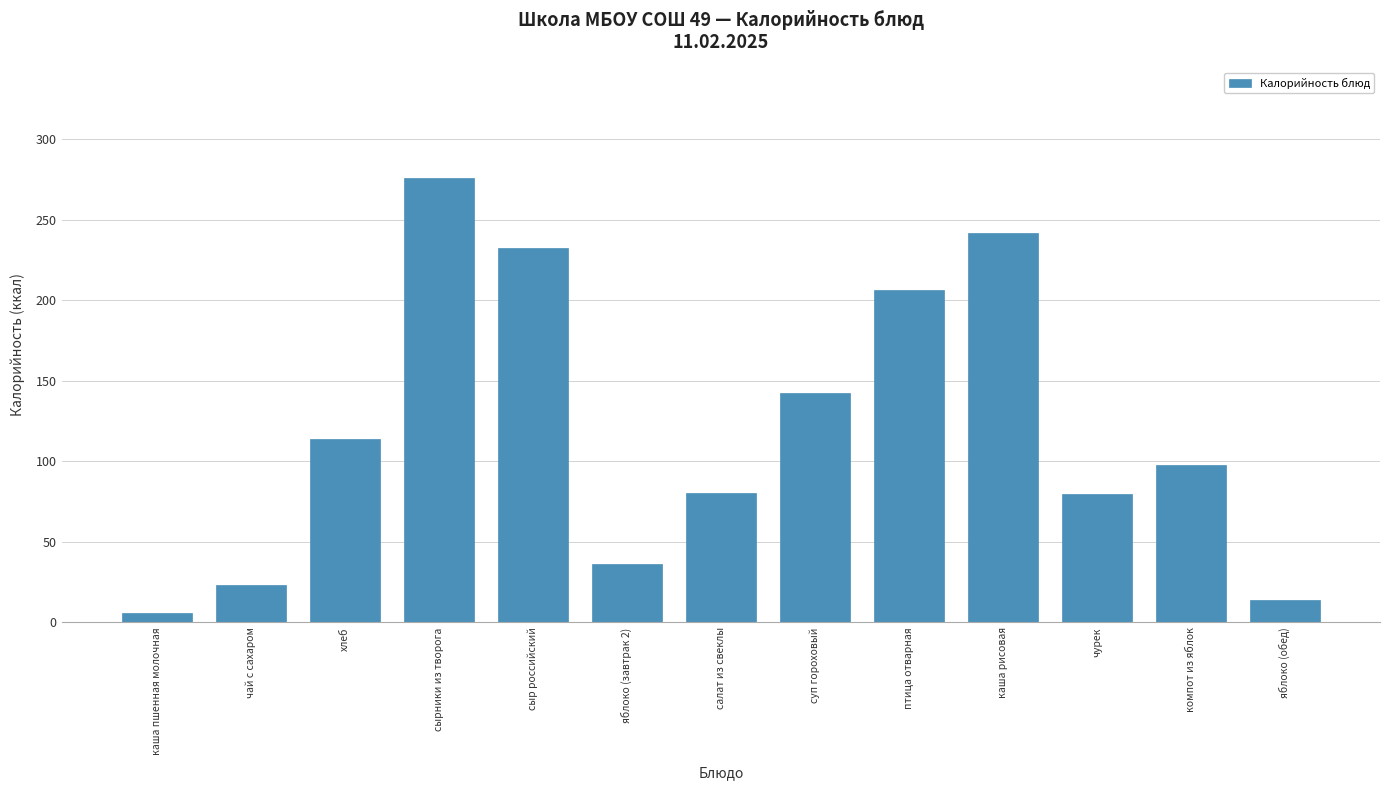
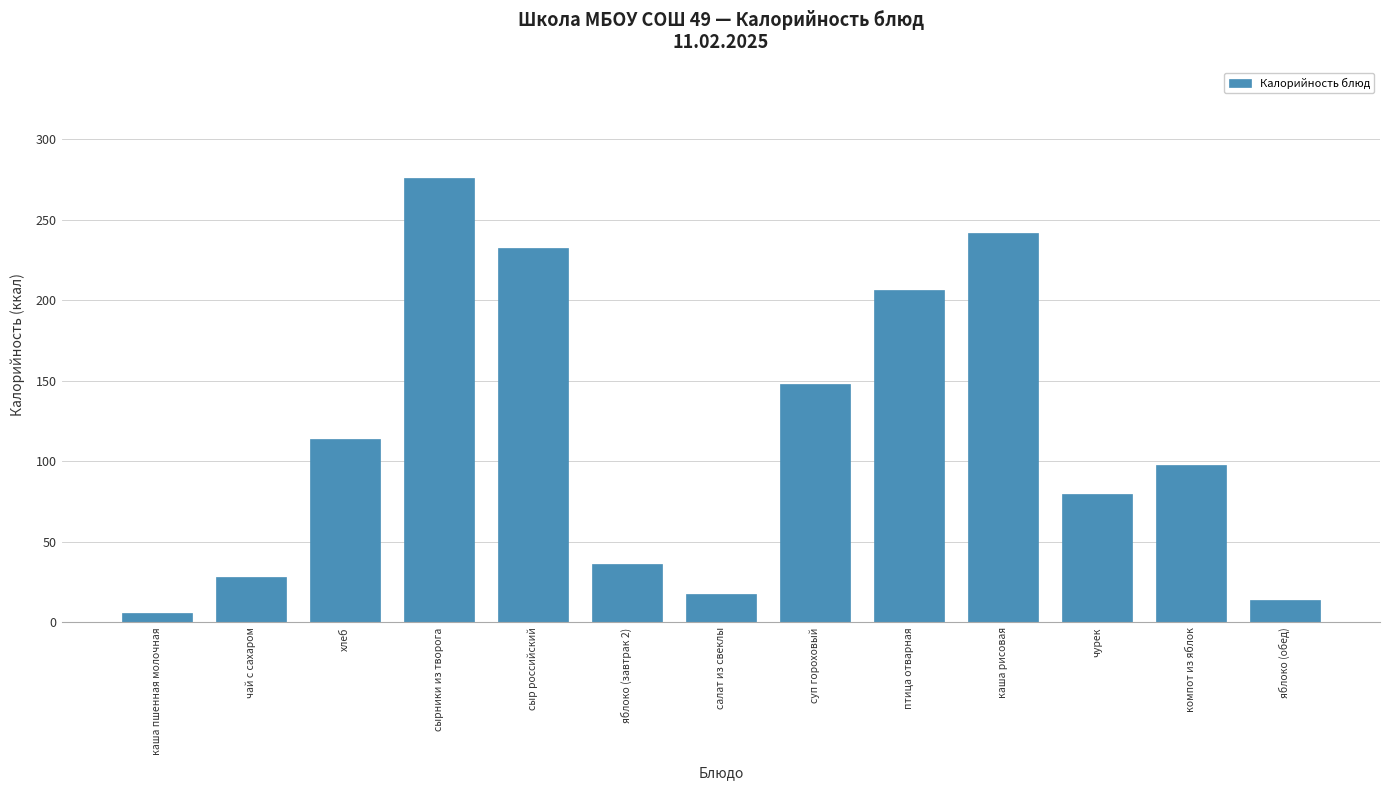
чай с сахаром: 23 -> 28
салат из свеклы: 80 -> 18
суп гороховый: 142 -> 148
